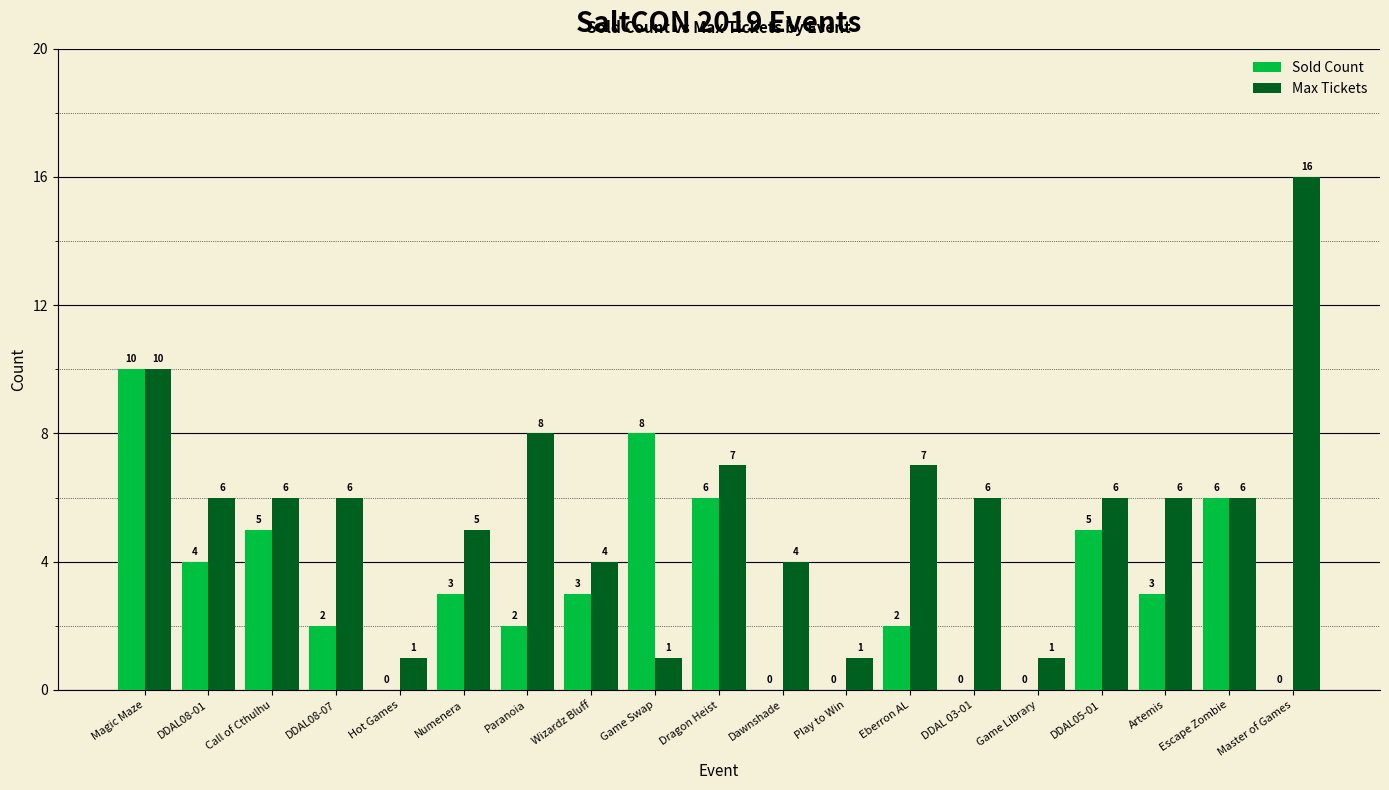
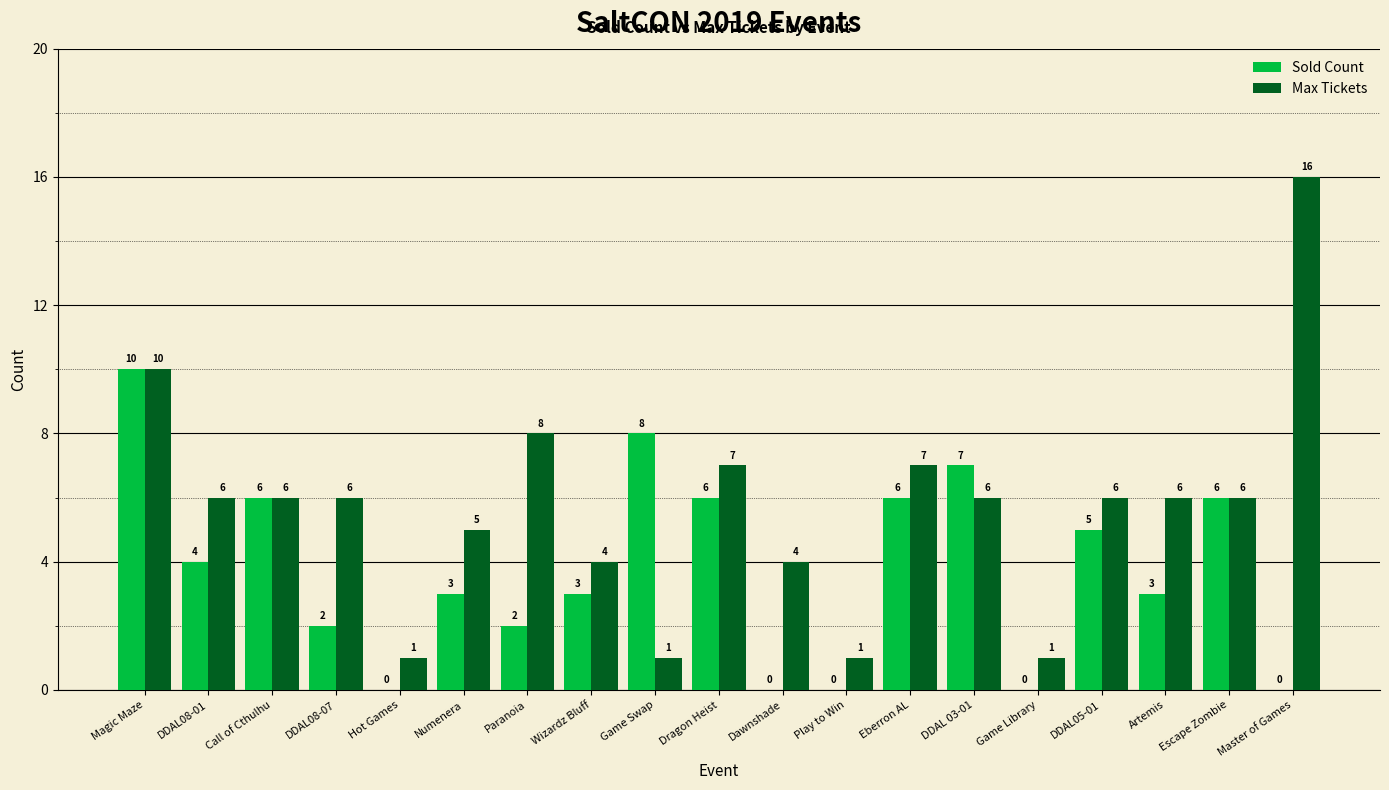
Sold Count, Call of Cthulhu: 5 -> 6
Sold Count, Eberron AL: 2 -> 6
Sold Count, DDAL 03-01: 0 -> 7
